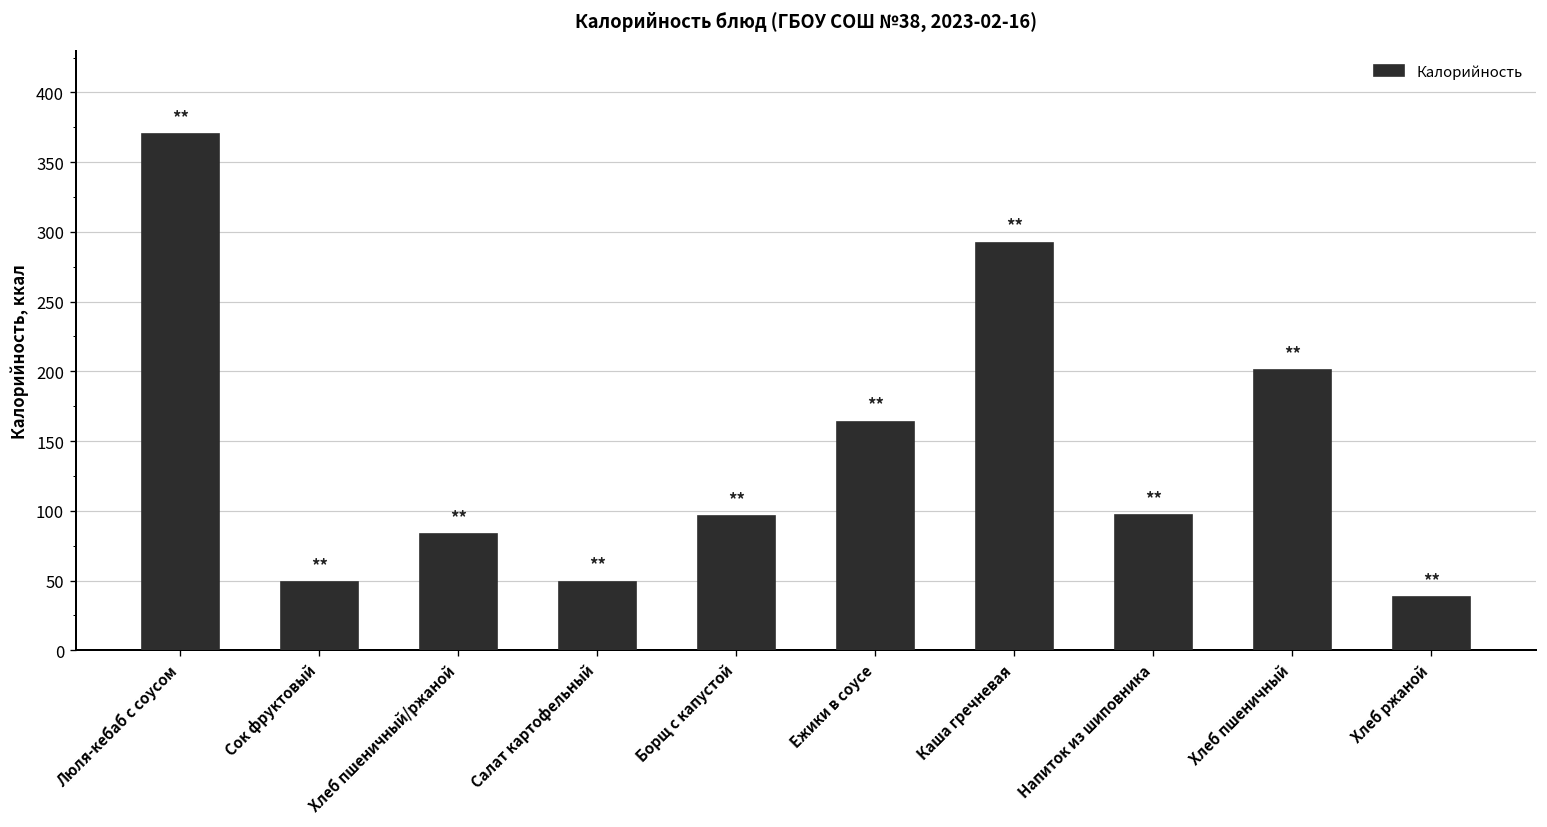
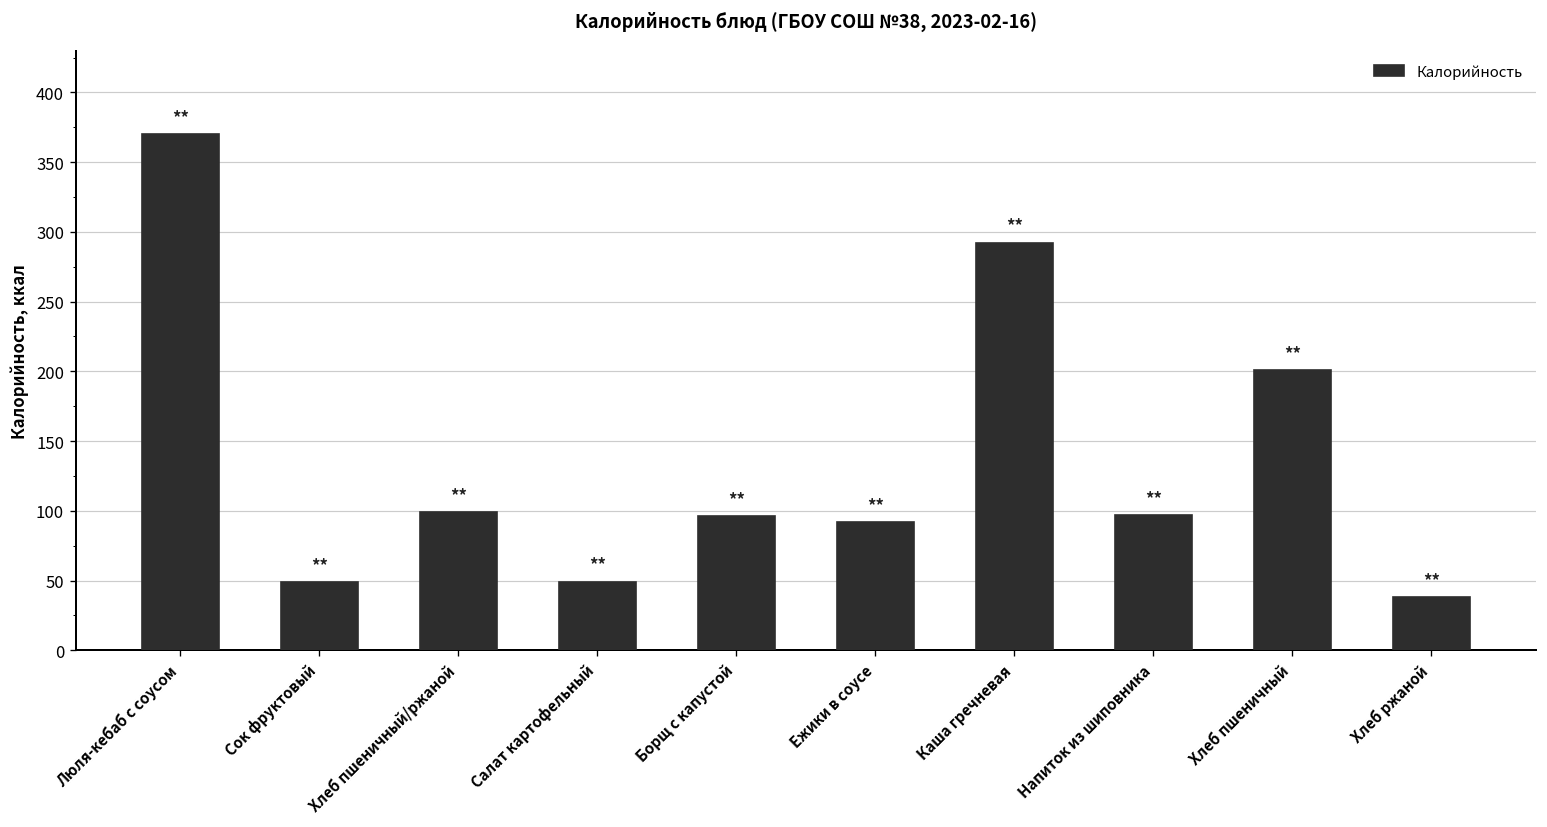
Хлеб пшеничный/ржаной: 83 -> 99
Ежики в соусе: 164 -> 92
